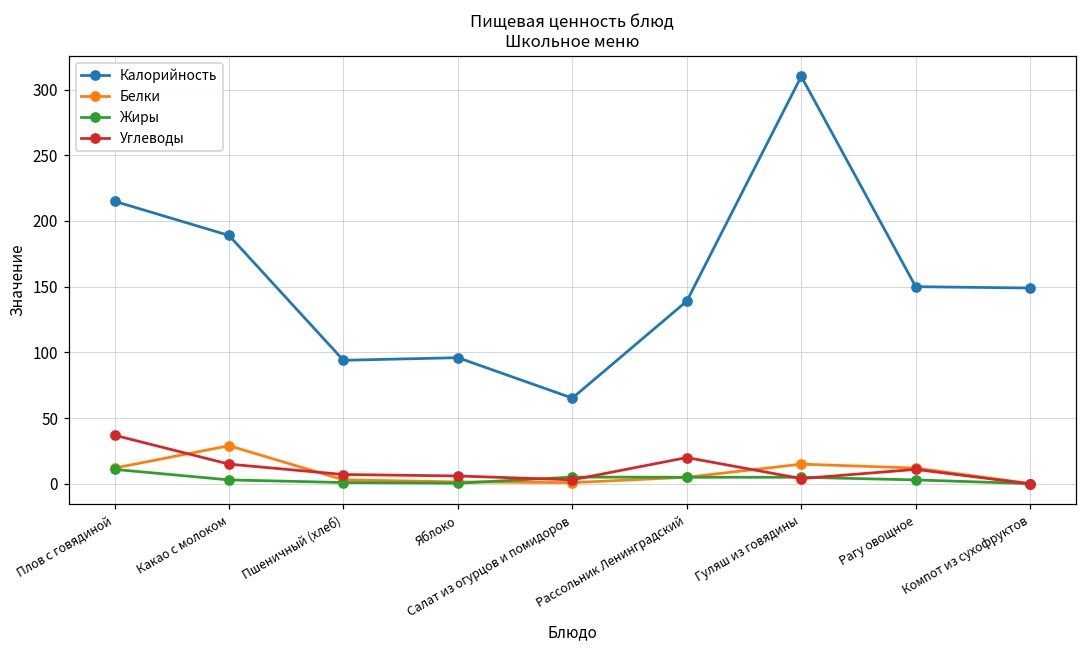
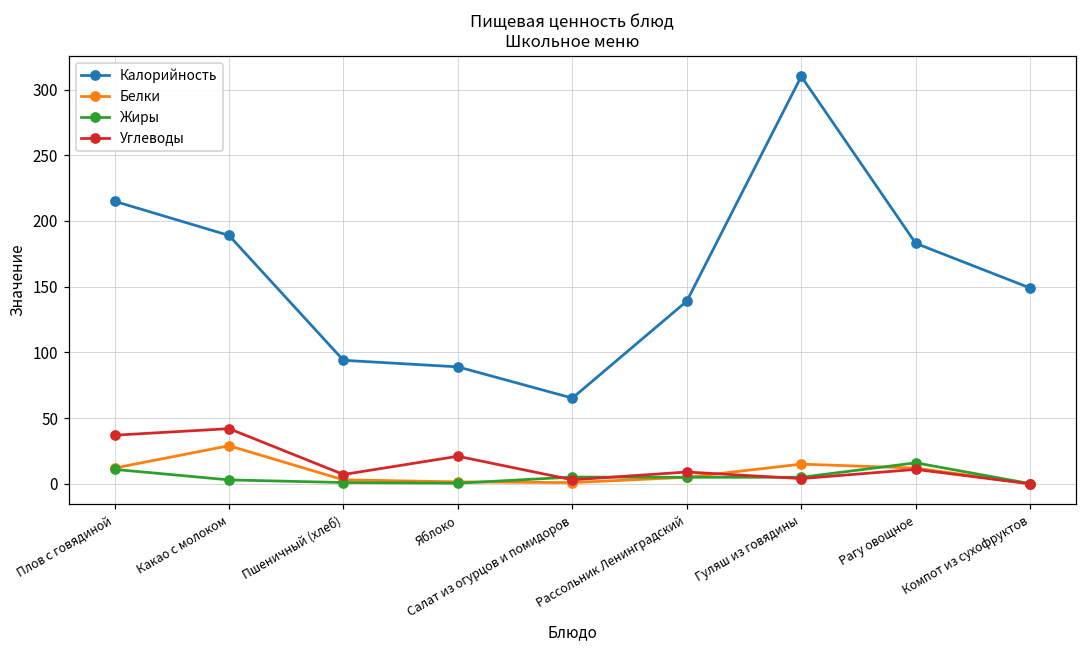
Углеводы, Какао с молоком: 15 -> 42
Калорийность, Яблоко: 96 -> 89
Углеводы, Яблоко: 6 -> 21
Углеводы, Рассольник Ленинградский: 20 -> 9
Калорийность, Рагу овощное: 150 -> 183
Жиры, Рагу овощное: 3 -> 16
